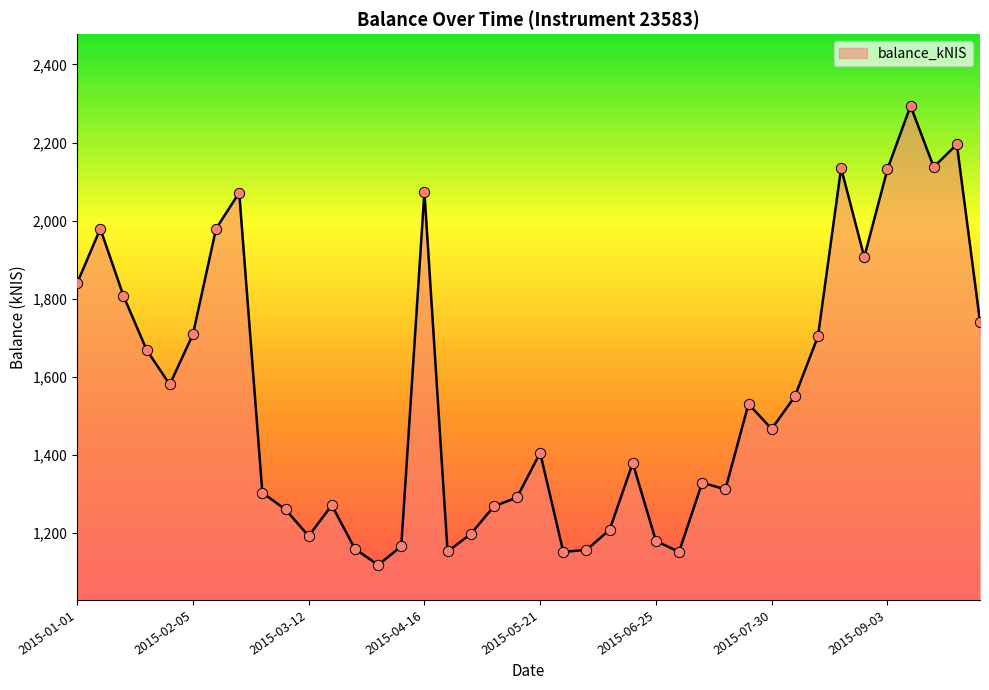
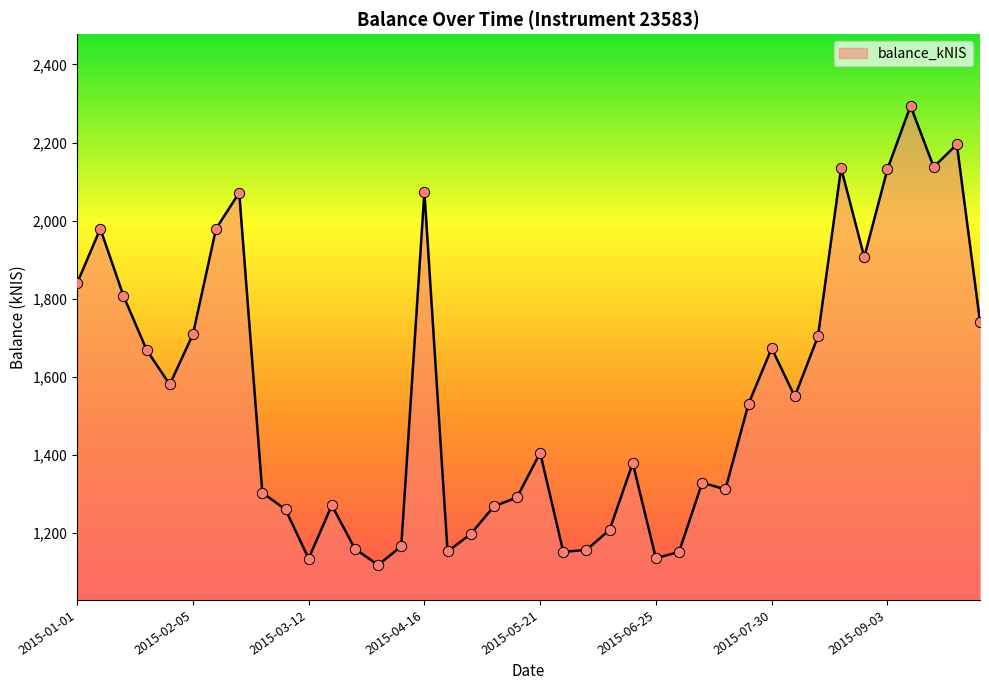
2015-03-12: 1,190 -> 1,140
2015-06-25: 1,180 -> 1,140
2015-07-30: 1,470 -> 1,670
